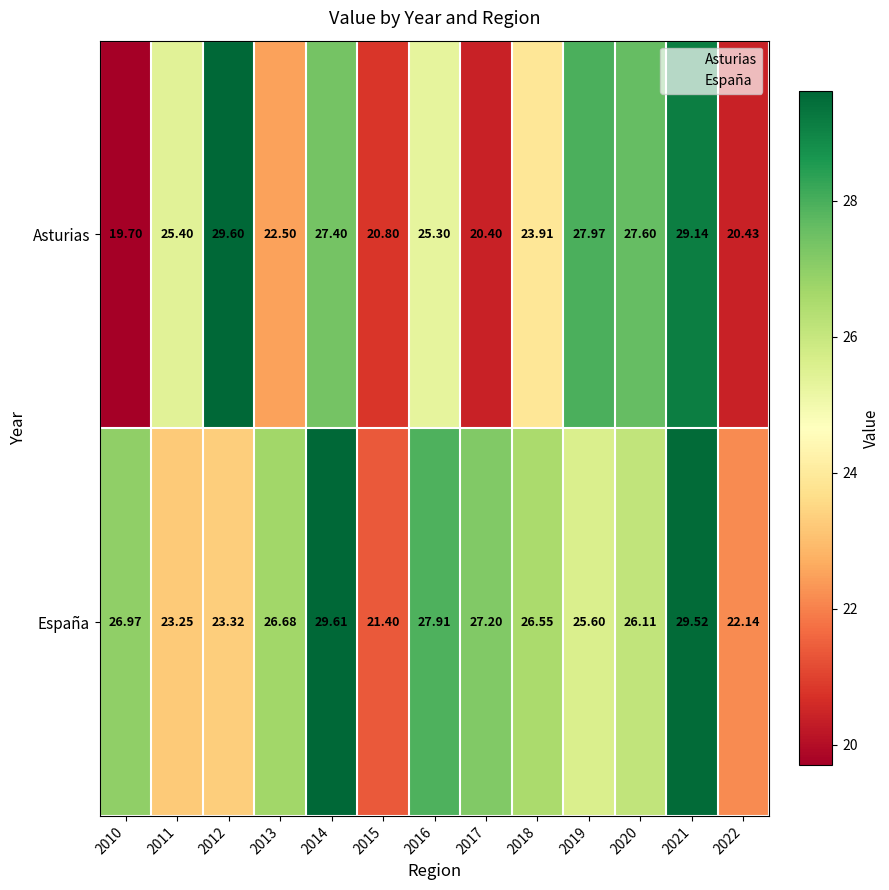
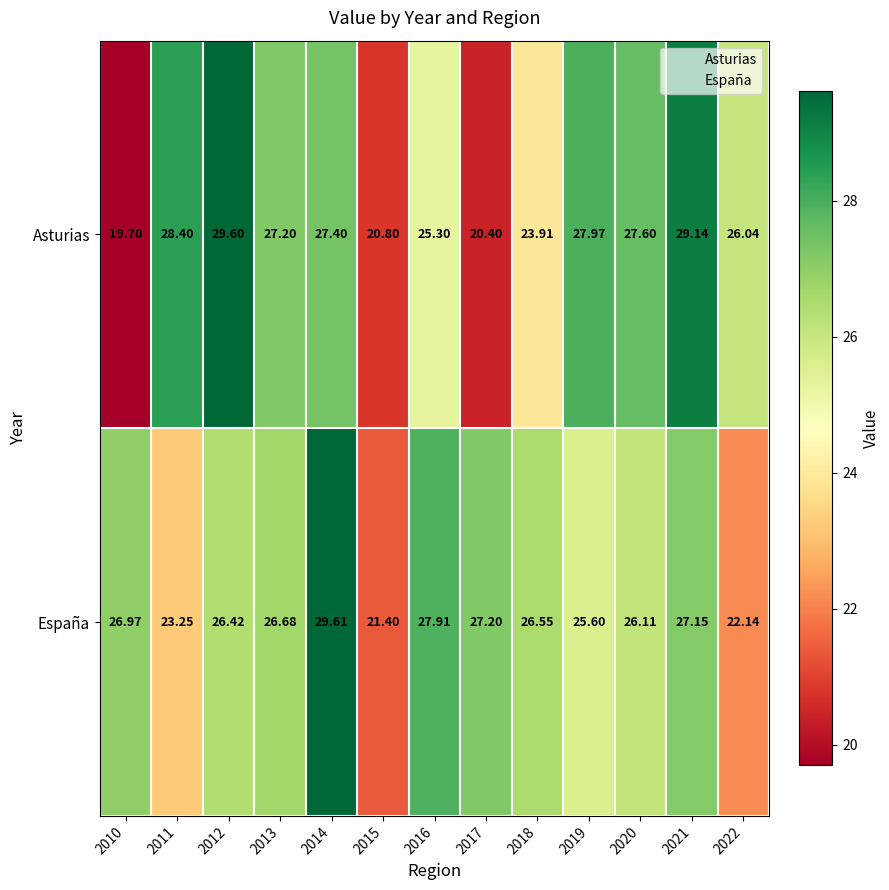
Asturias, 2011: 25.40 -> 28.40
Asturias, 2013: 22.50 -> 27.20
Asturias, 2022: 20.43 -> 26.04
España, 2012: 23.32 -> 26.42
España, 2021: 29.52 -> 27.15
